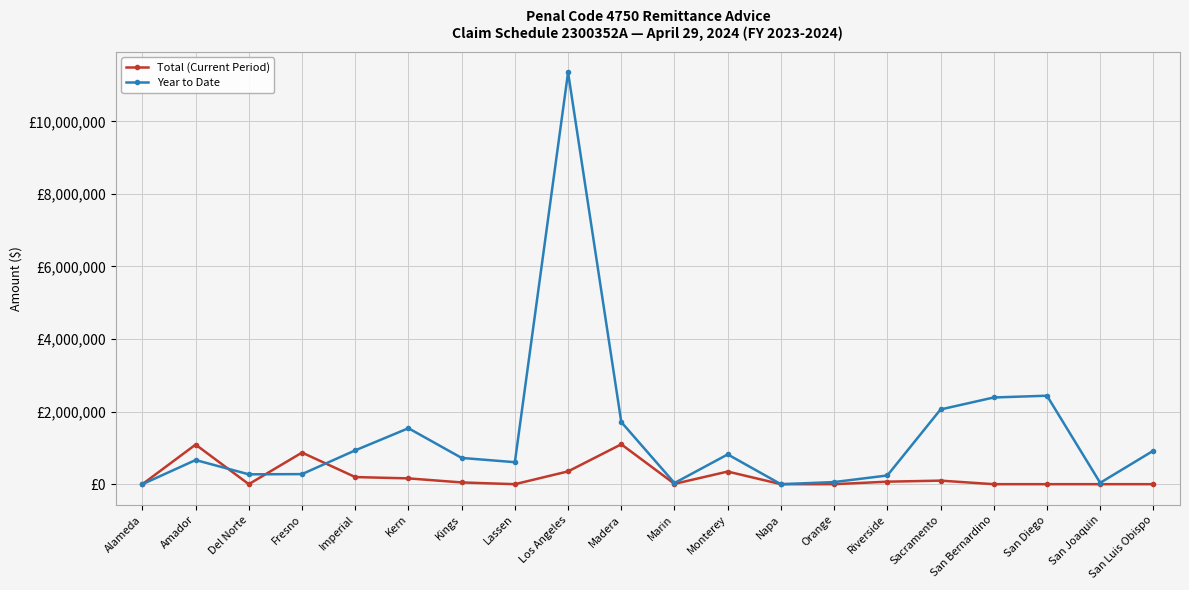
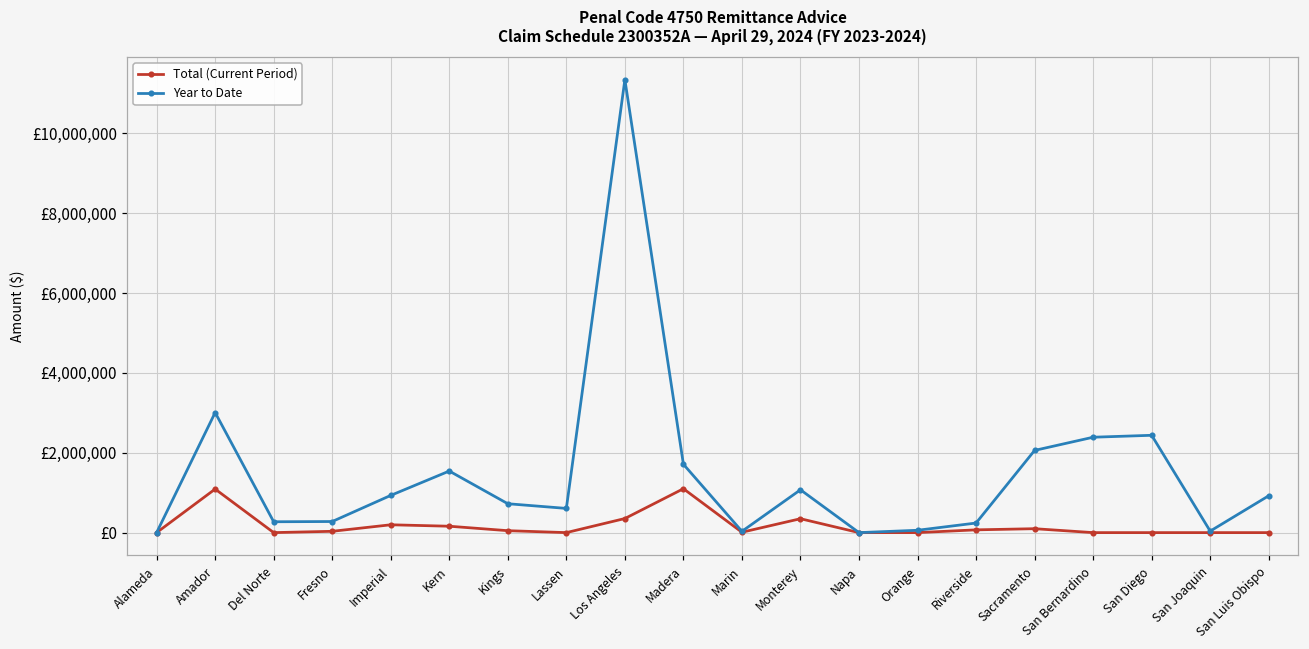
Year to Date, Amador: £700,000 -> £3,000,000
Total (Current Period), Fresno: £900,000 -> £0
Year to Date, Monterey: £800,000 -> £1,100,000
